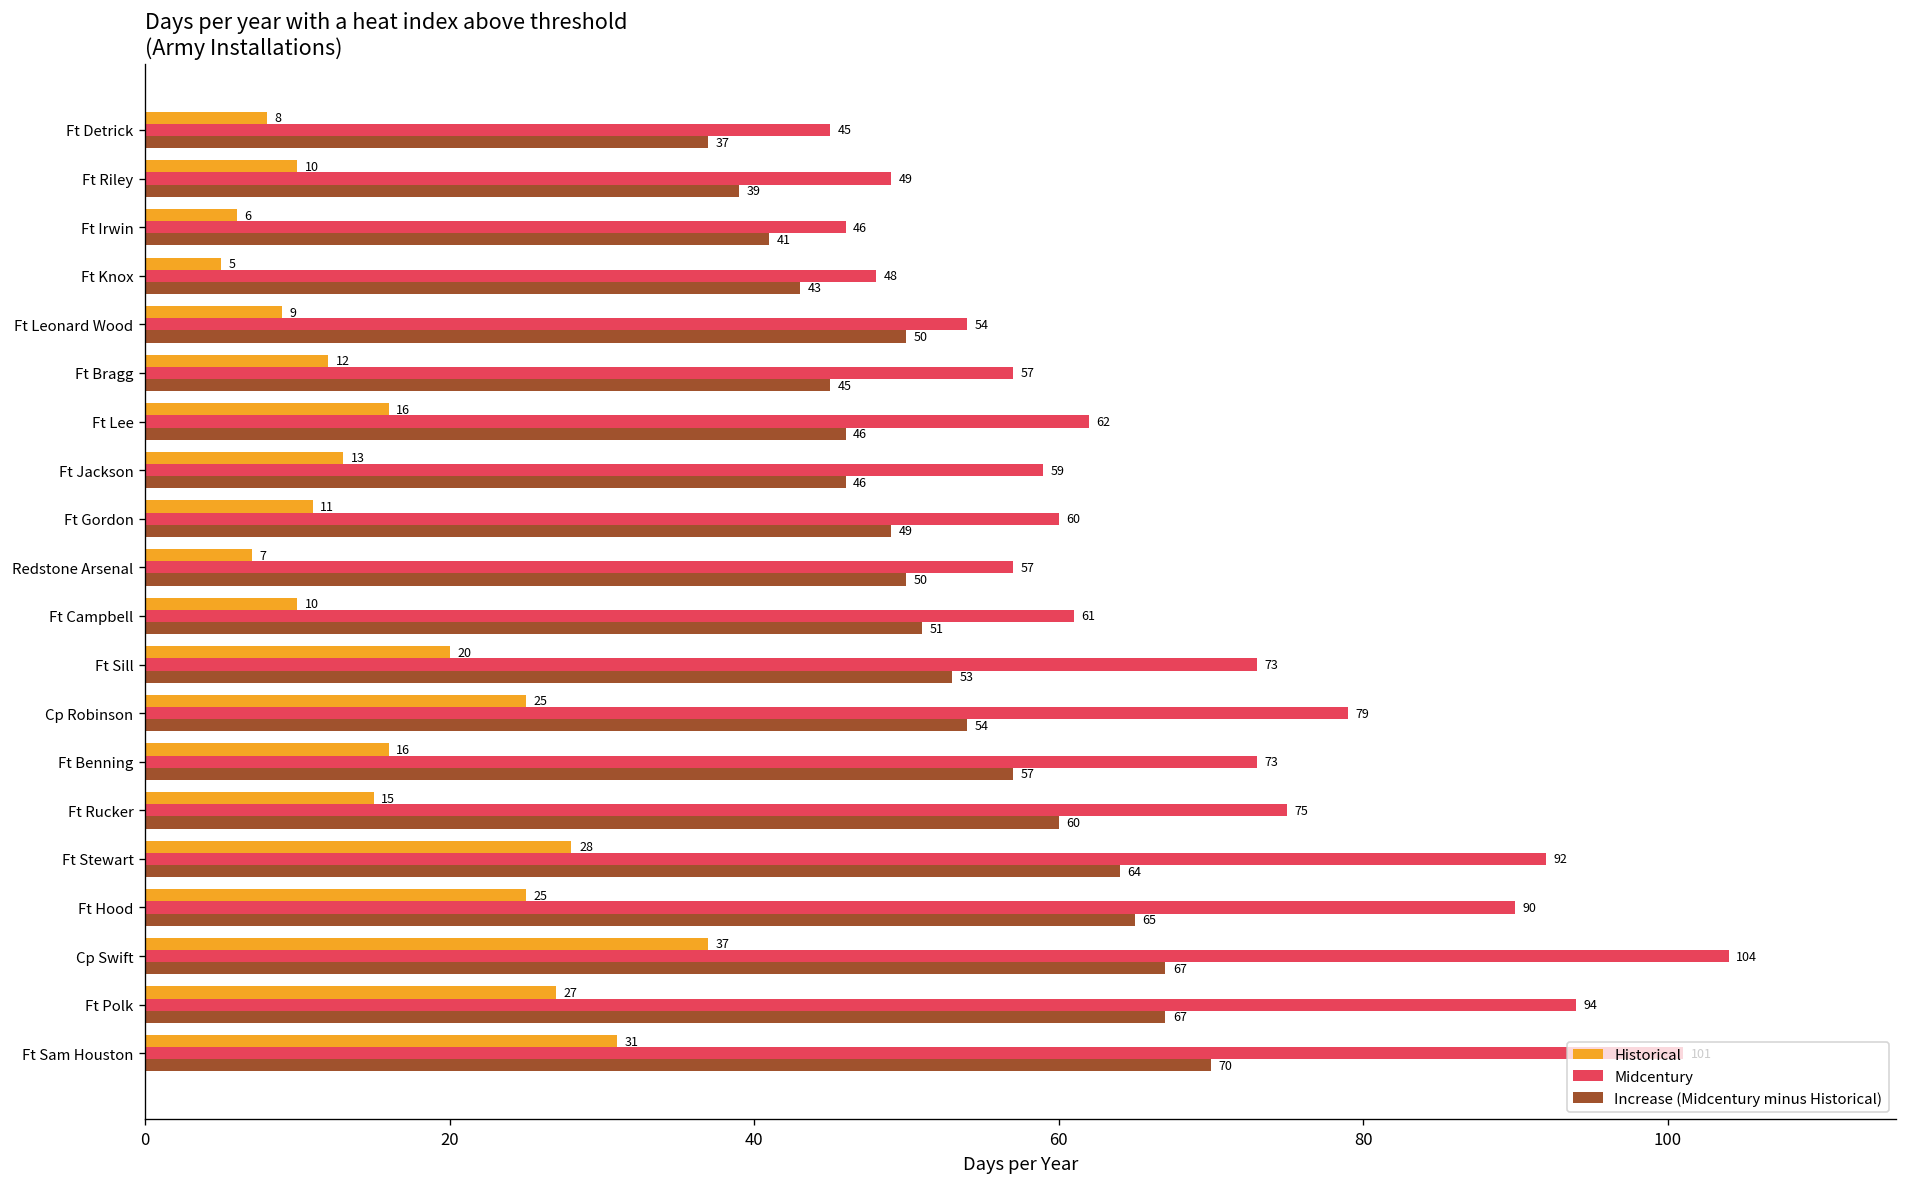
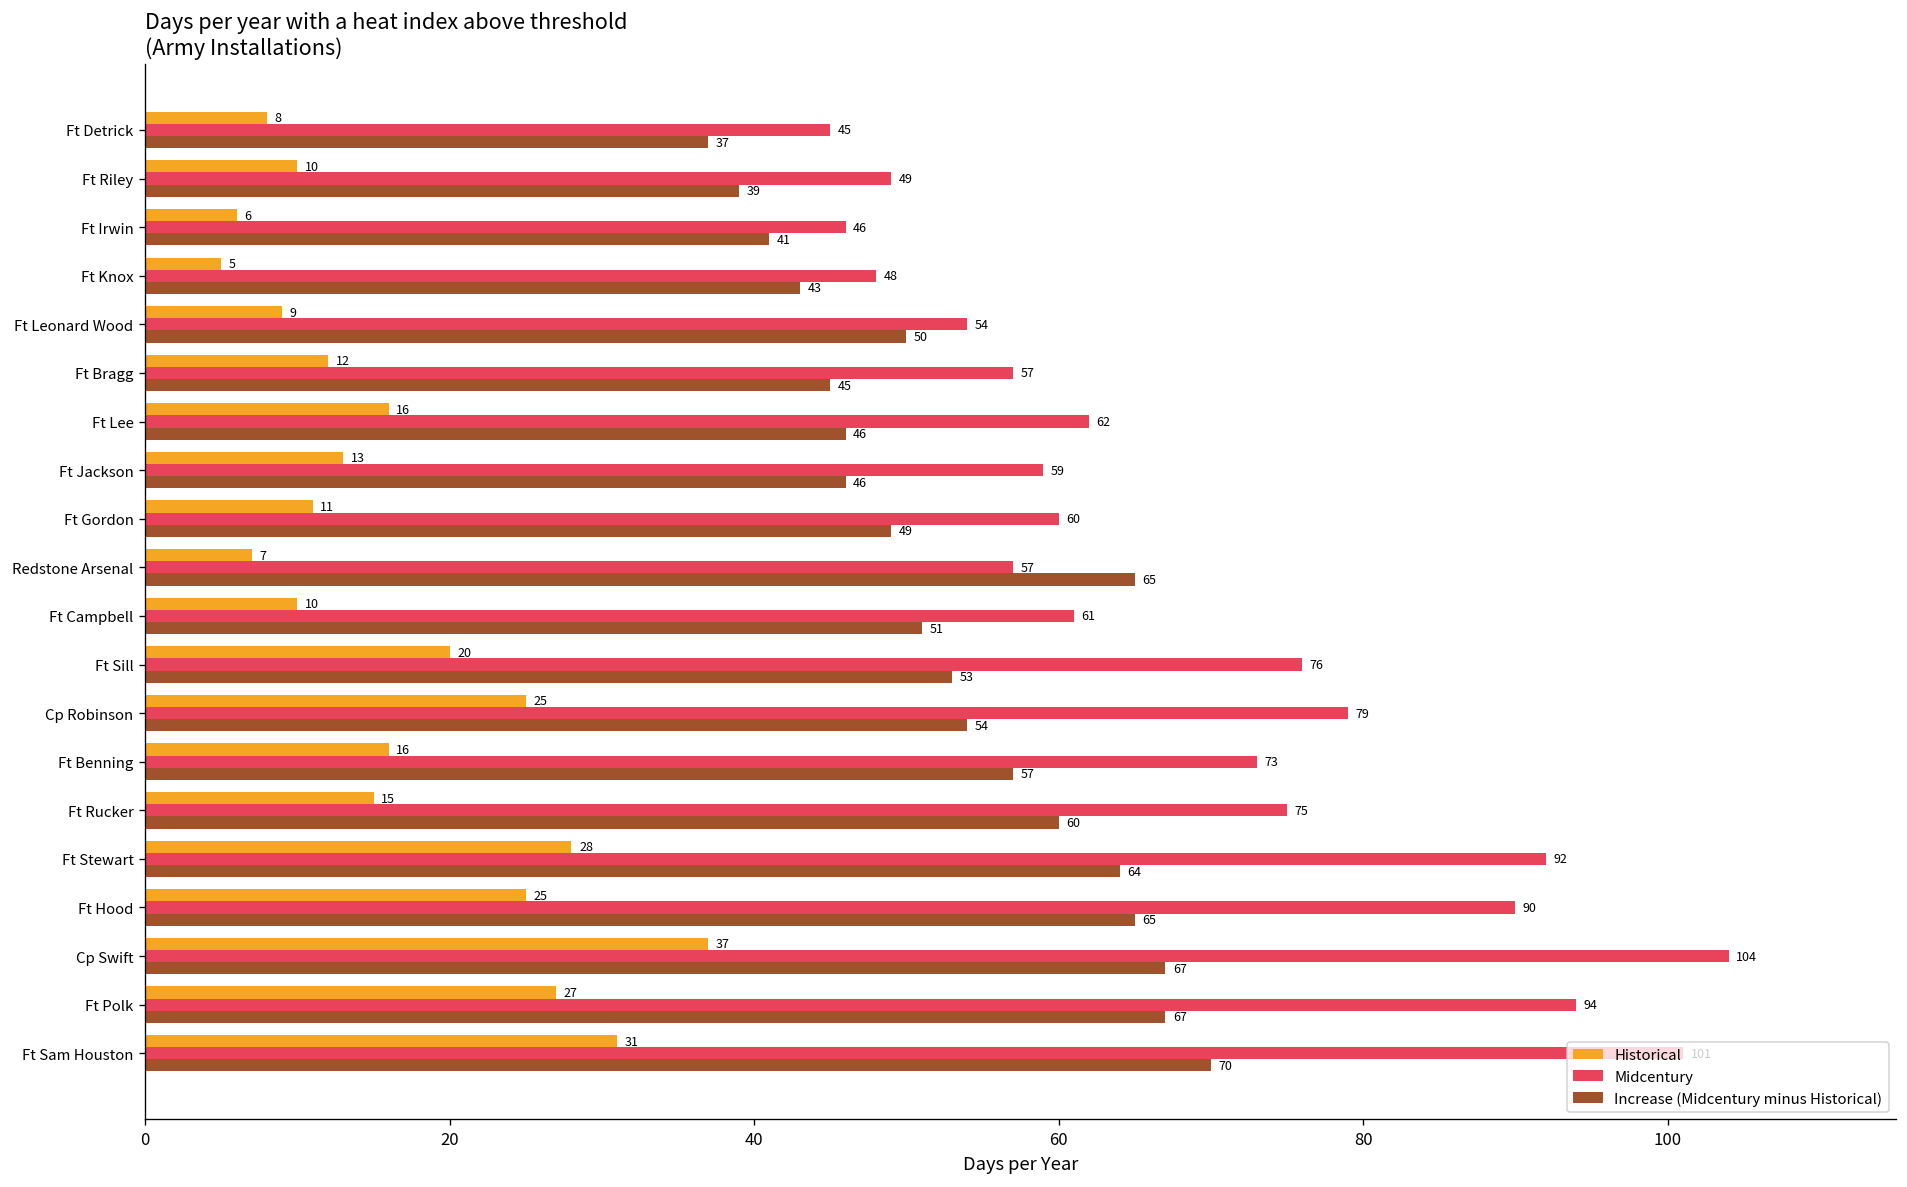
Increase (Midcentury minus Historical), Redstone Arsenal: 50 -> 65
Midcentury, Ft Sill: 73 -> 76
